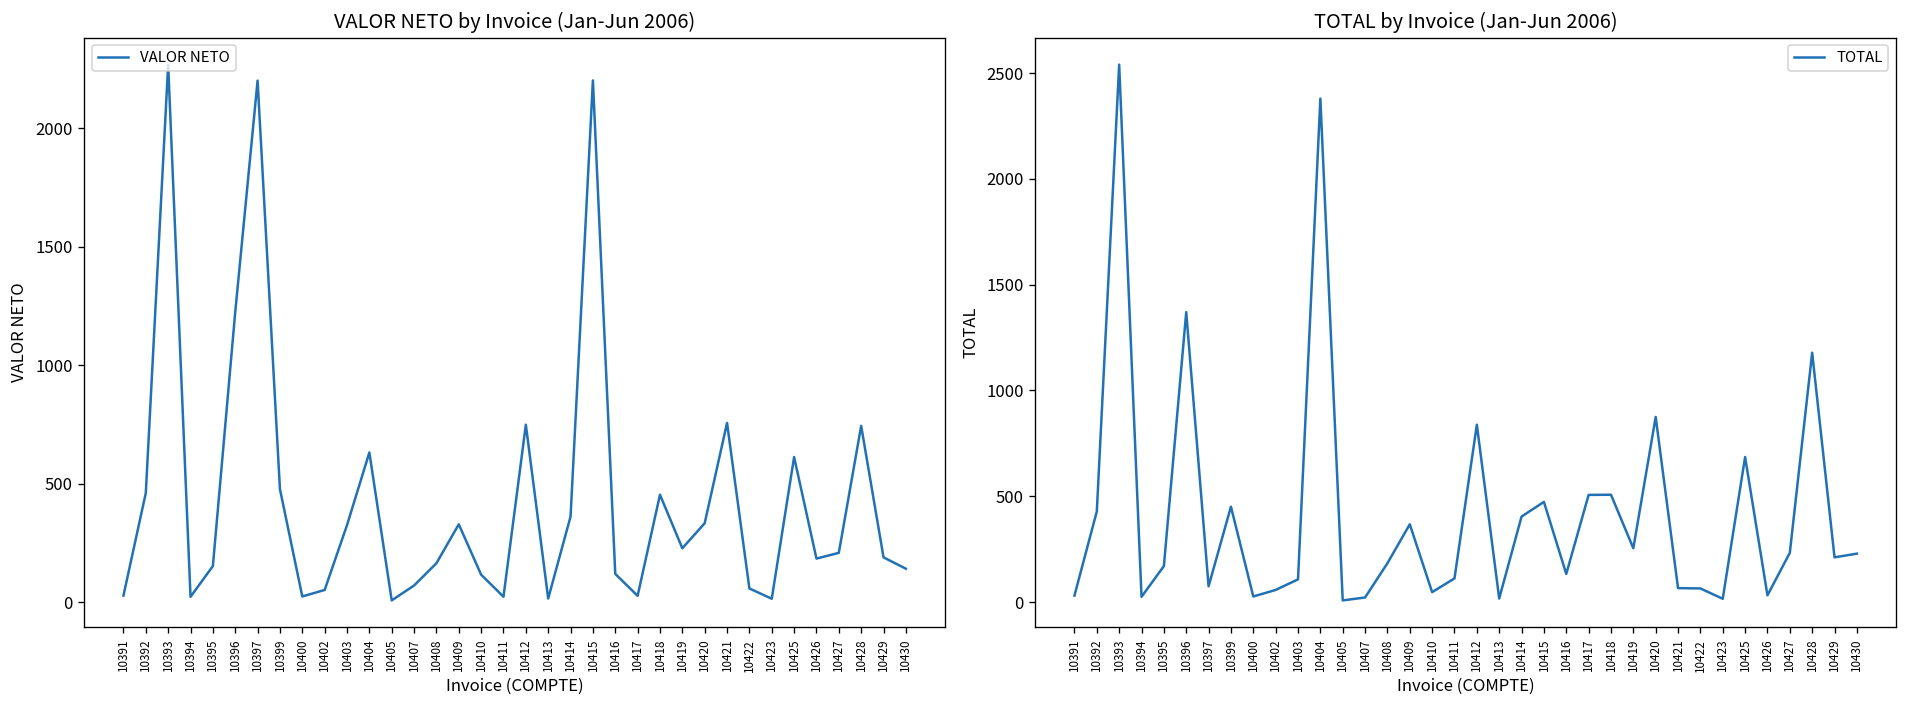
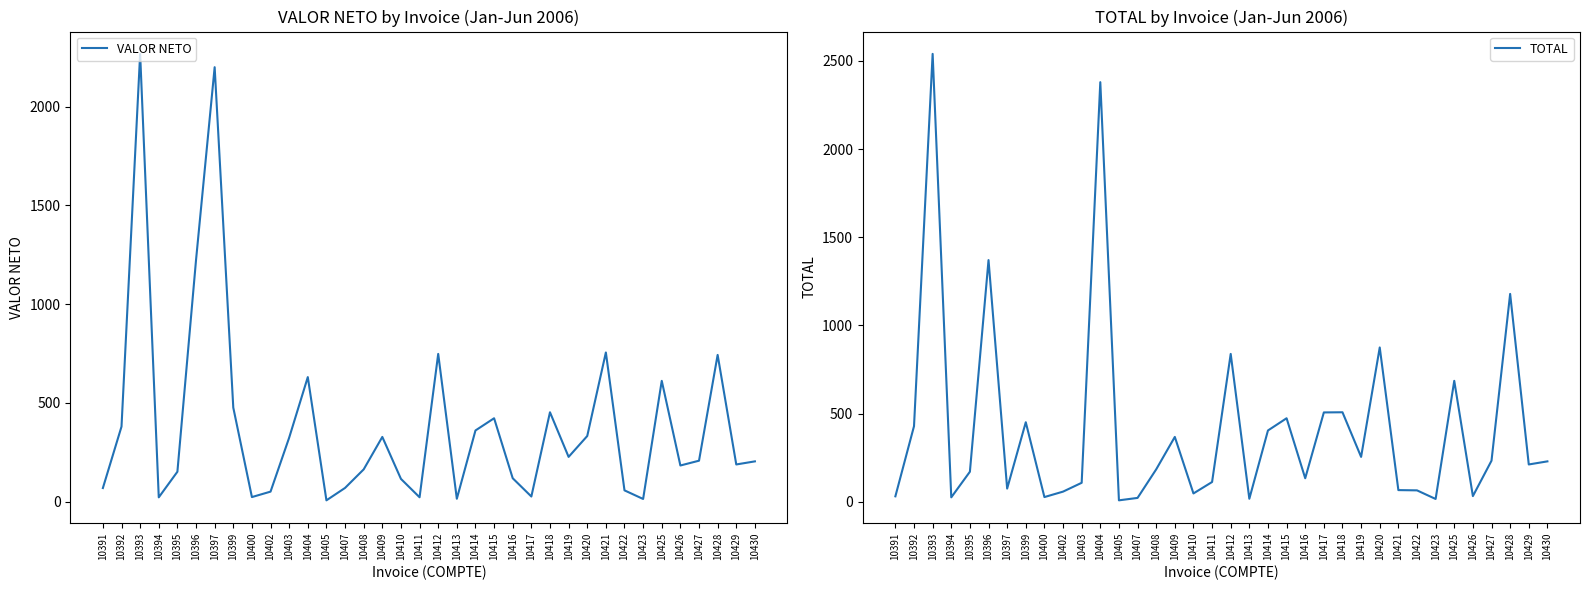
VALOR NETO by Invoice (Jan-Jun 2006), 10391: 30 -> 70
VALOR NETO by Invoice (Jan-Jun 2006), 10392: 460 -> 380
VALOR NETO by Invoice (Jan-Jun 2006), 10415: 2200 -> 420
VALOR NETO by Invoice (Jan-Jun 2006), 10430: 140 -> 200
